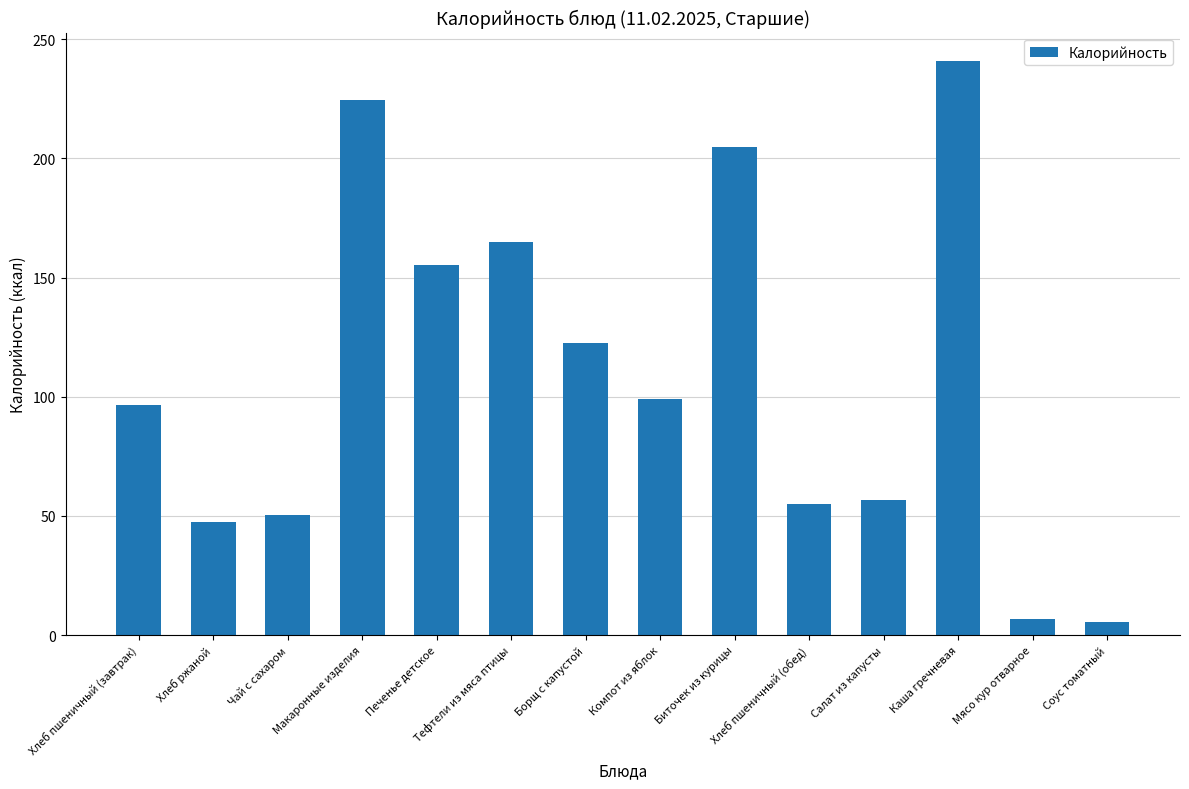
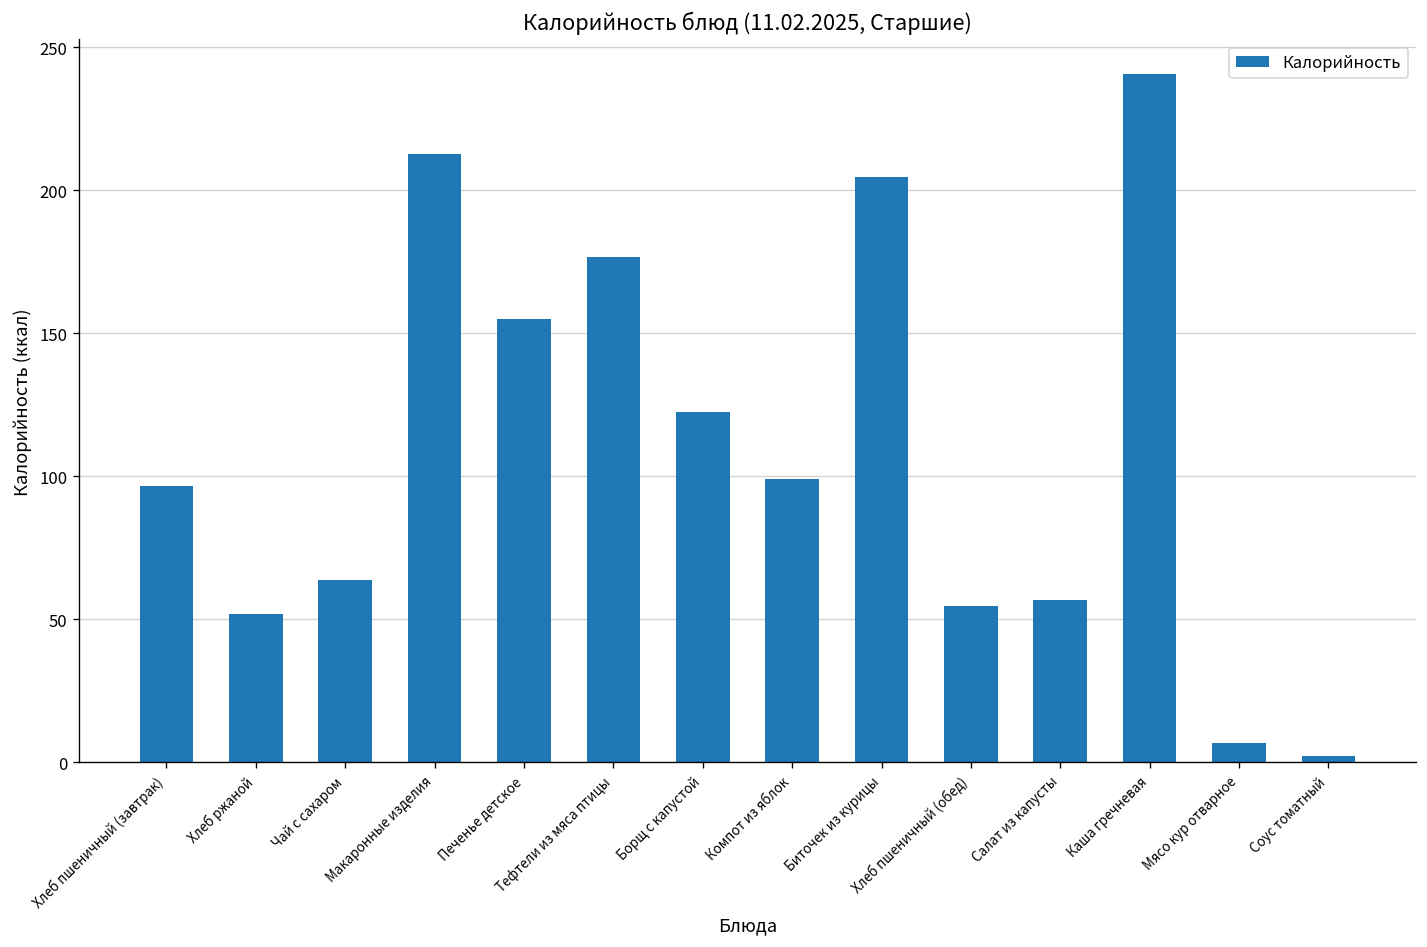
Хлеб ржаной: 47 -> 52
Чай с сахаром: 50 -> 64
Макаронные изделия: 225 -> 213
Тефтели из мяса птицы: 165 -> 177
Соус томатный: 6 -> 2
